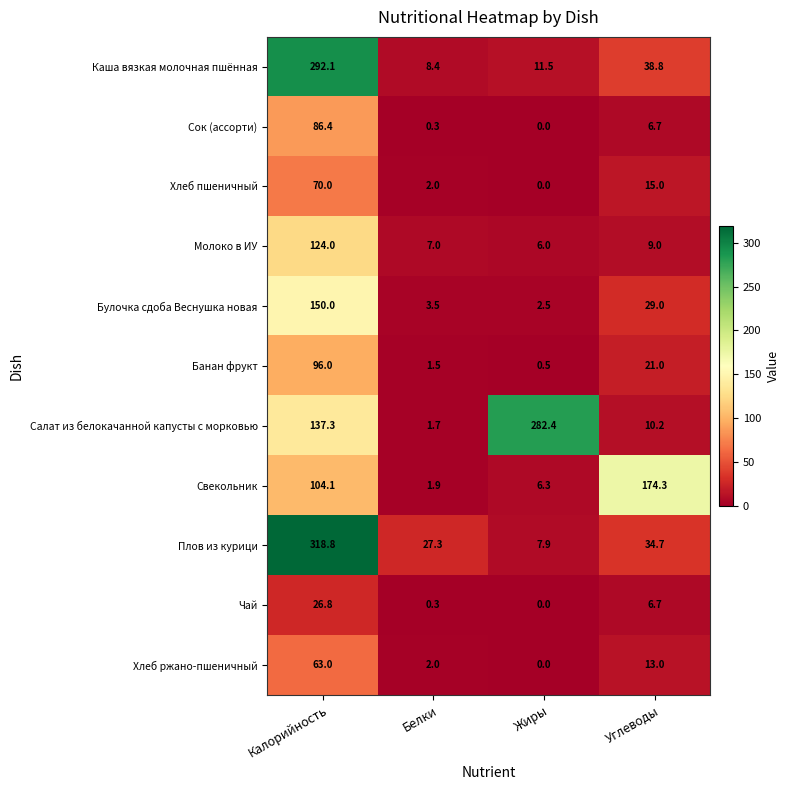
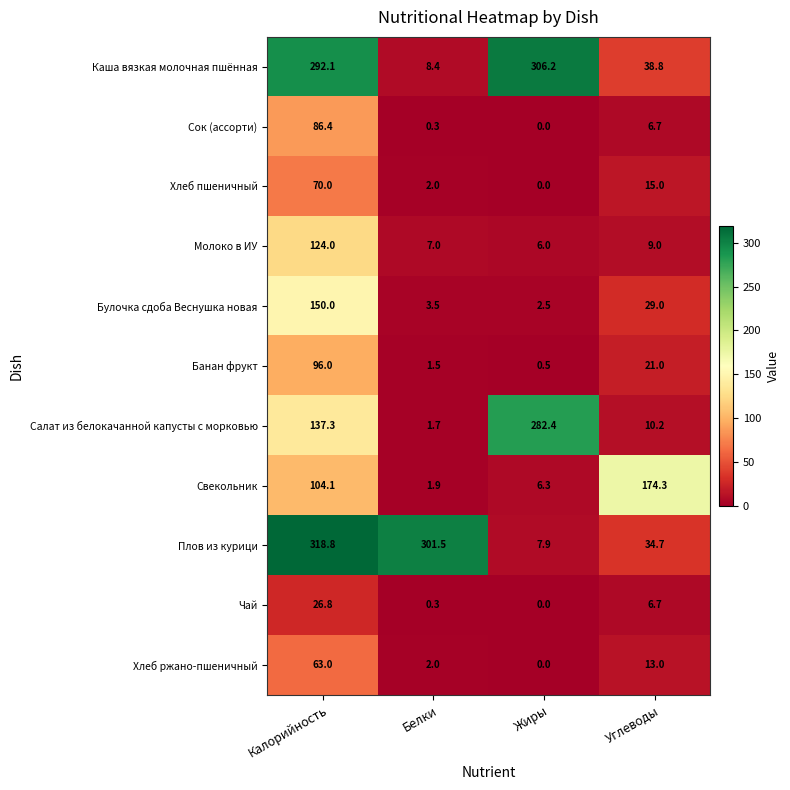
Каша вязкая молочная пшённая, Жиры: 11.5 -> 306.2
Плов из курици, Белки: 27.3 -> 301.5
